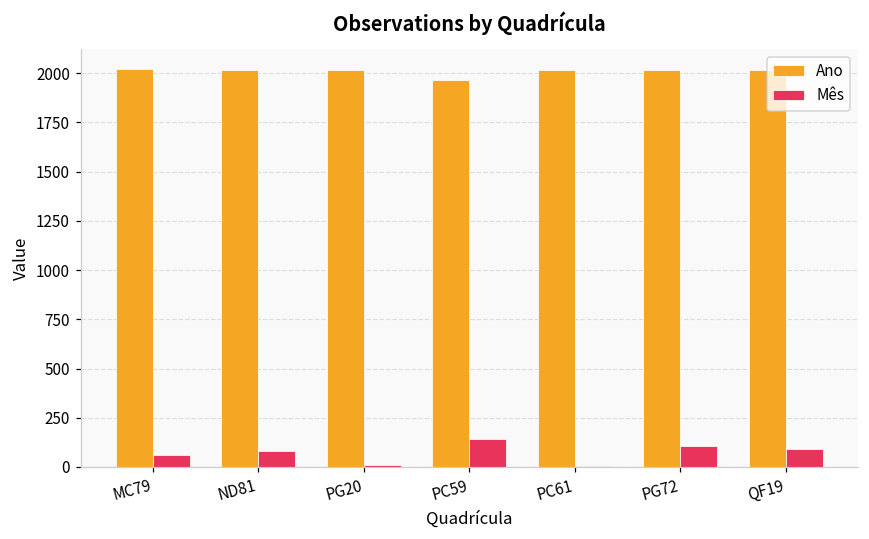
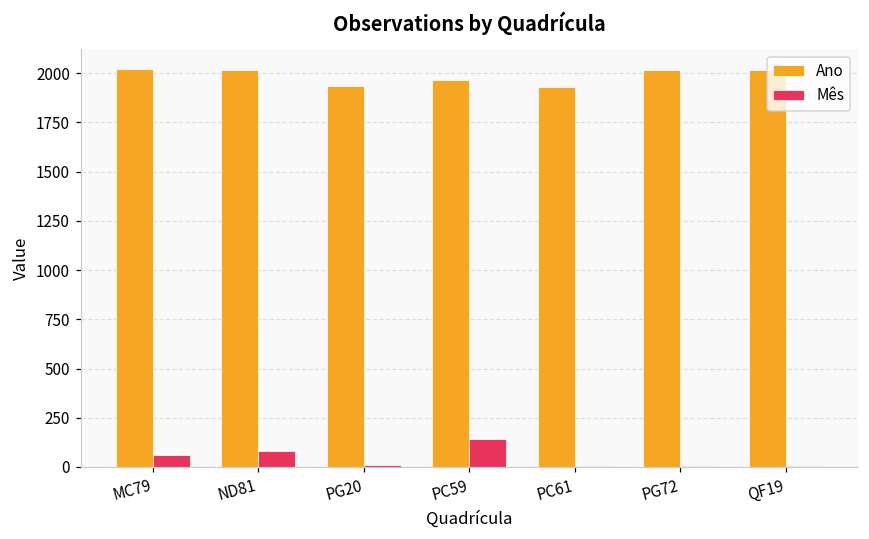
Ano, PG20: 2010 -> 1940
Ano, PC61: 2010 -> 1930
Mês, PG72: 110 -> 10
Mês, QF19: 90 -> 10
